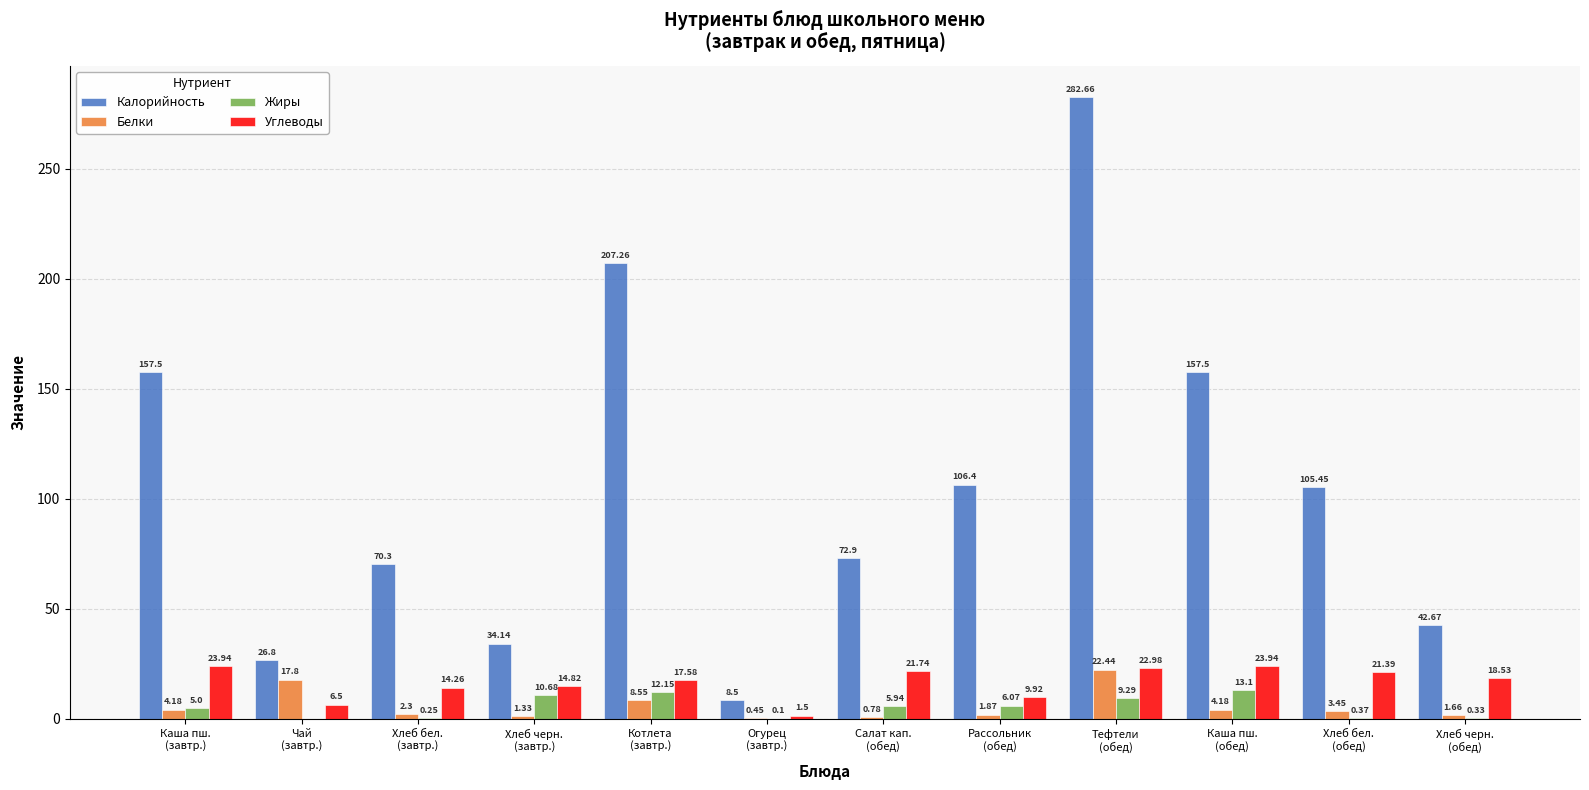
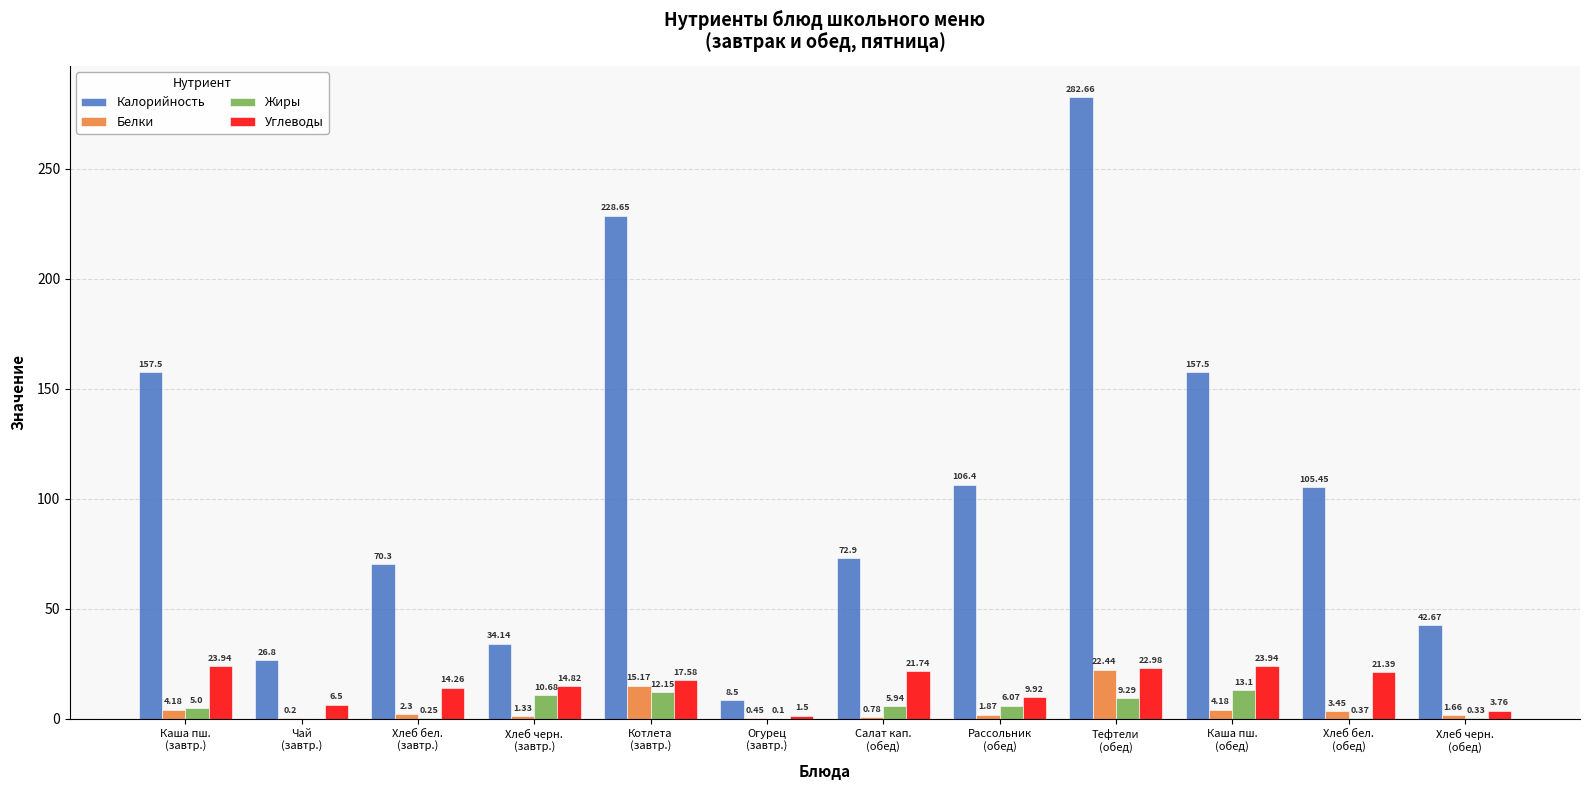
Белки, Чай (завтр.): 17.8 -> 0.2
Калорийность, Котлета (завтр.): 207.26 -> 228.65
Белки, Котлета (завтр.): 8.55 -> 15.17
Углеводы, Хлеб черн. (обед): 18.53 -> 3.76
